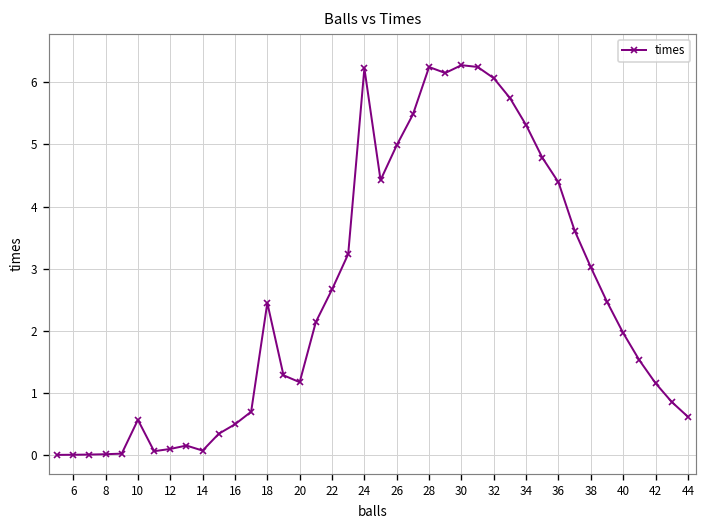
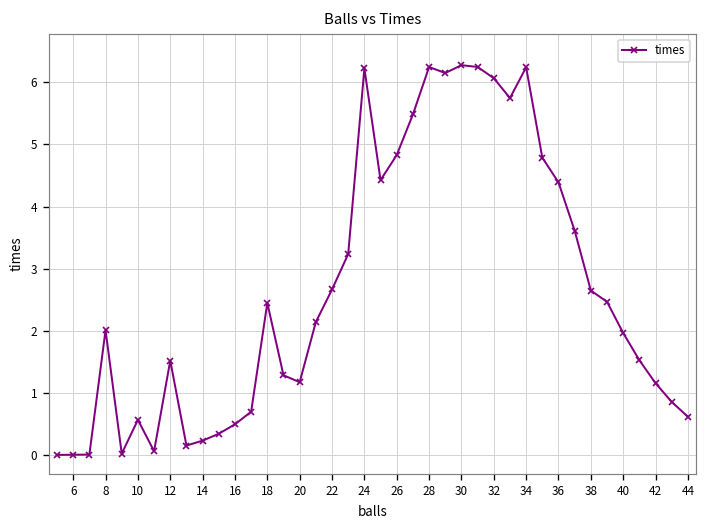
8: 0.0 -> 2.0
12: 0.1 -> 1.5
14: 0.1 -> 0.2
26: 5.0 -> 4.8
34: 5.3 -> 6.2
38: 3.0 -> 2.6
